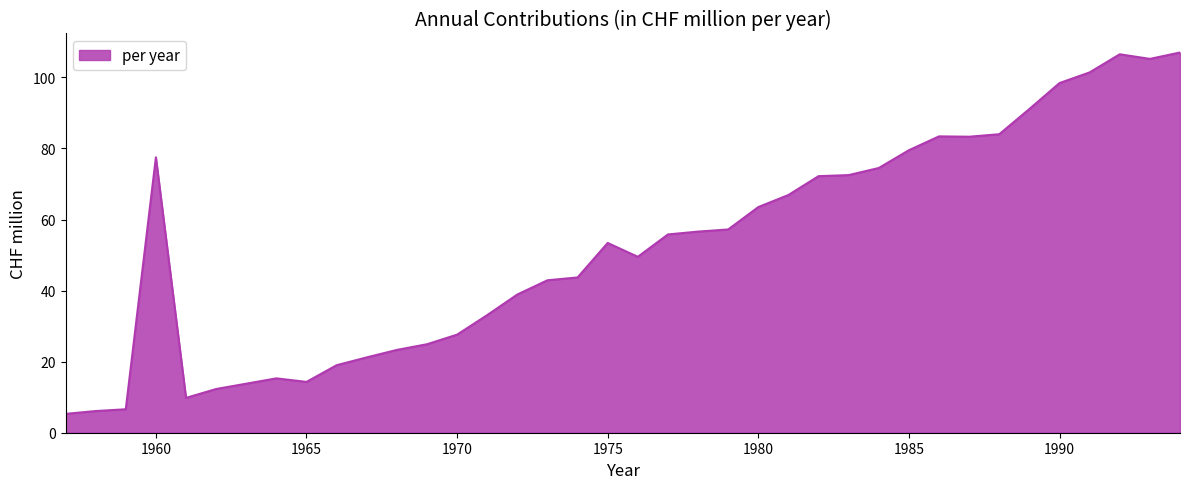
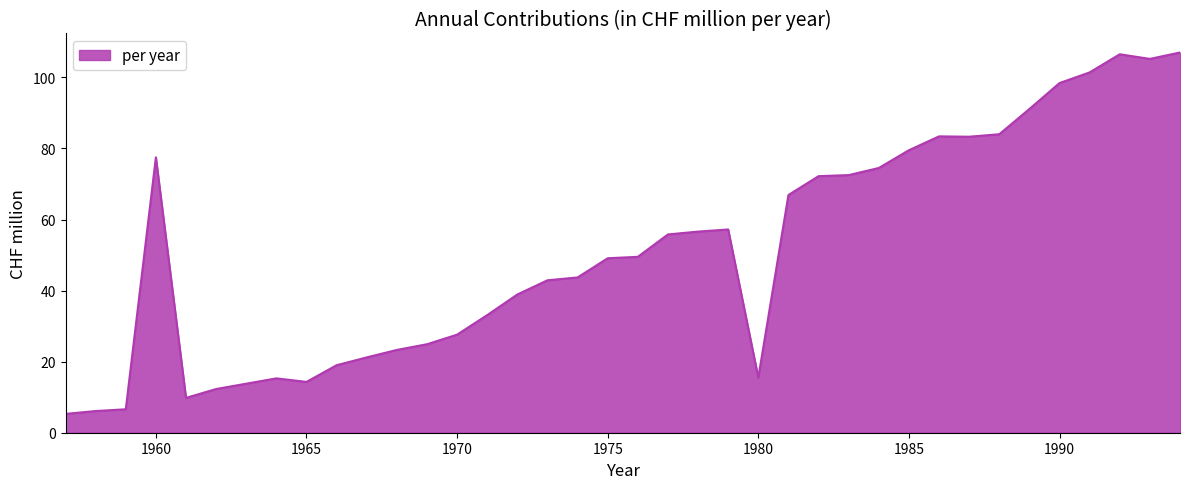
1975: 53 -> 49
1980: 64 -> 16
